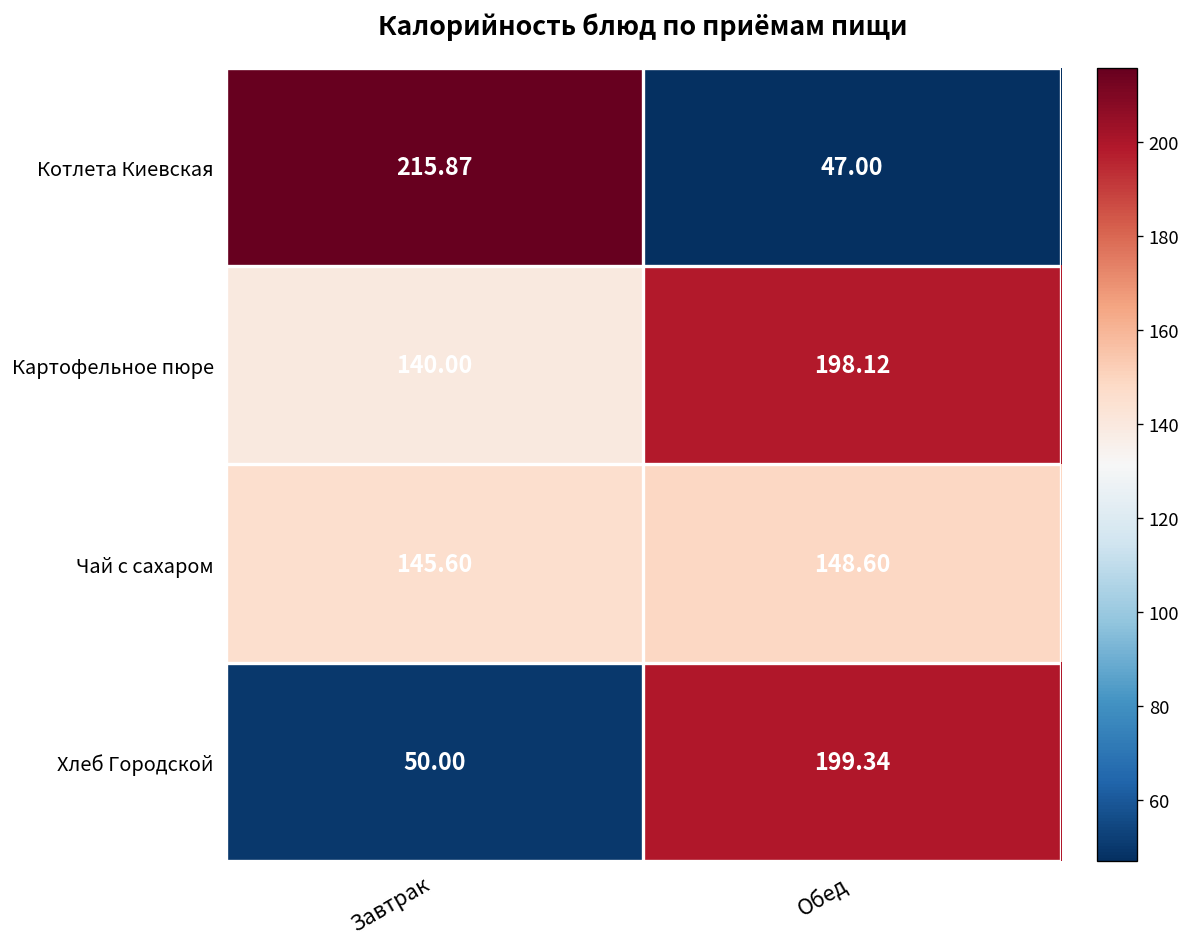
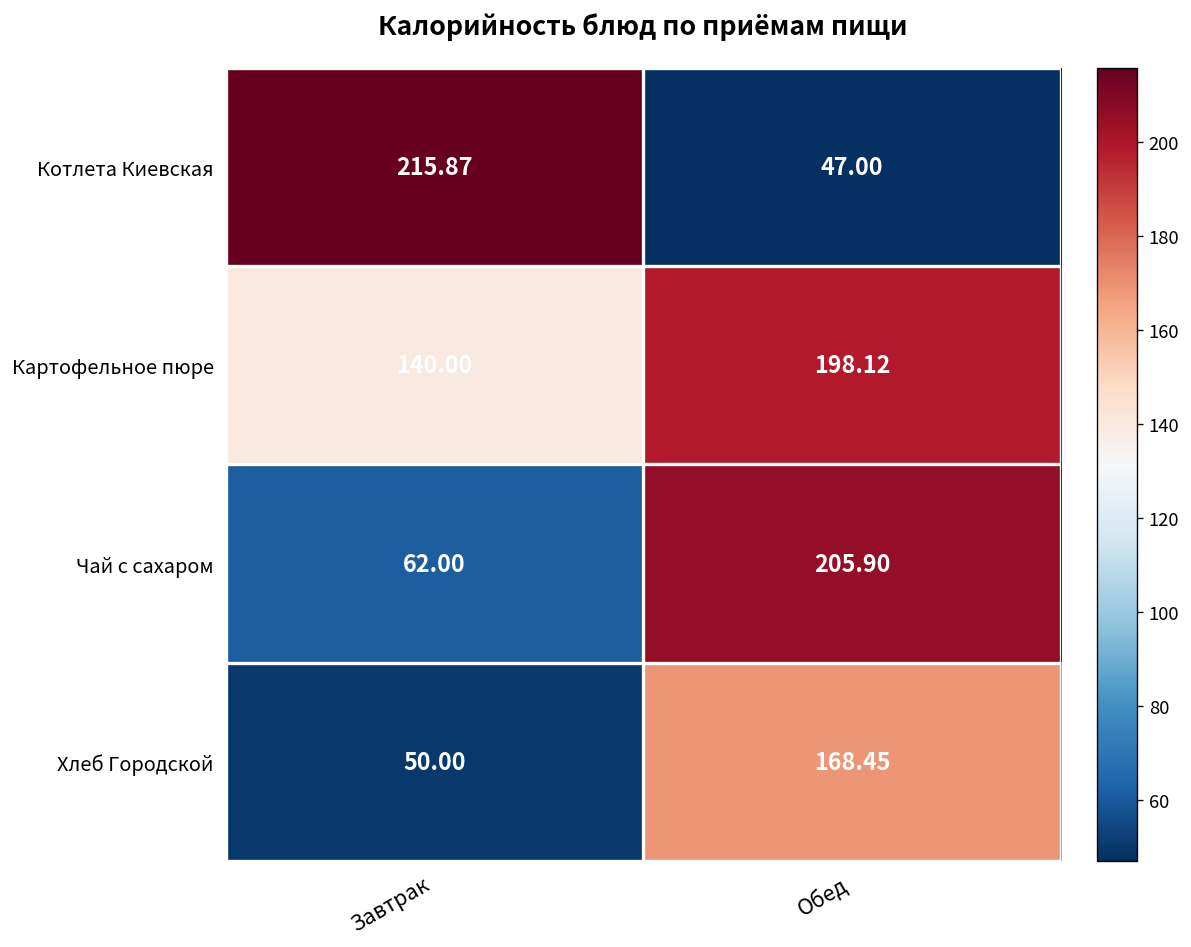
Чай с сахаром, Завтрак: 145.60 -> 62.00
Чай с сахаром, Обед: 148.60 -> 205.90
Хлеб Городской, Обед: 199.34 -> 168.45
